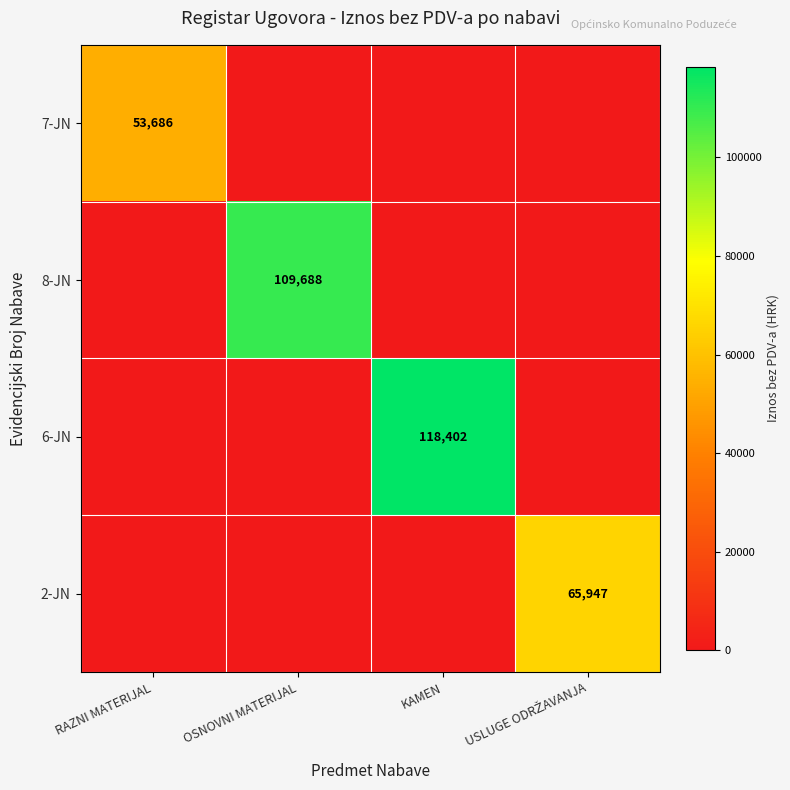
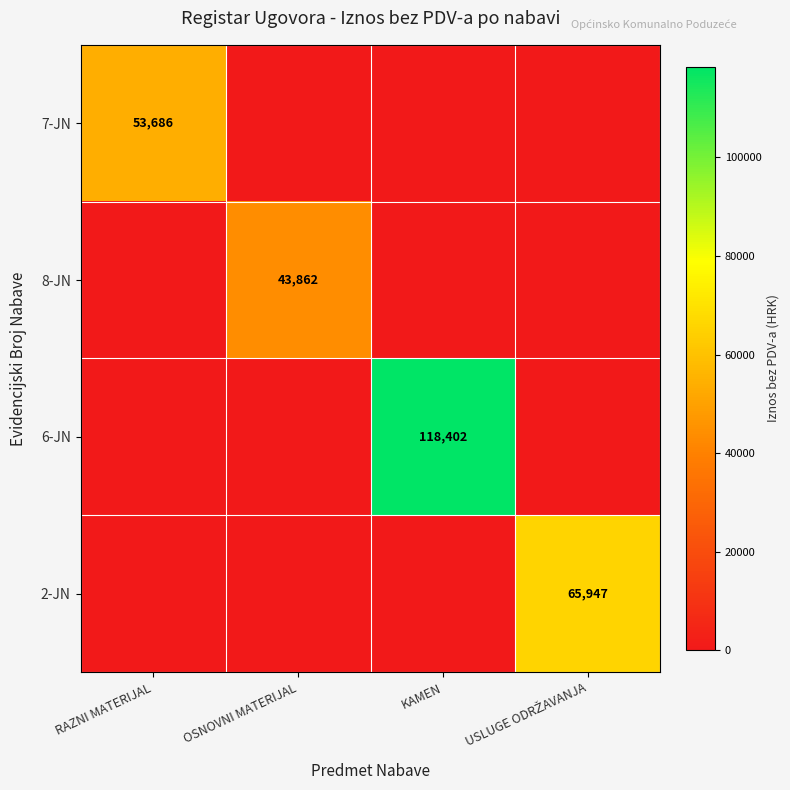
8-JN, OSNOVNI MATERIJAL: 109,688 -> 43,862
